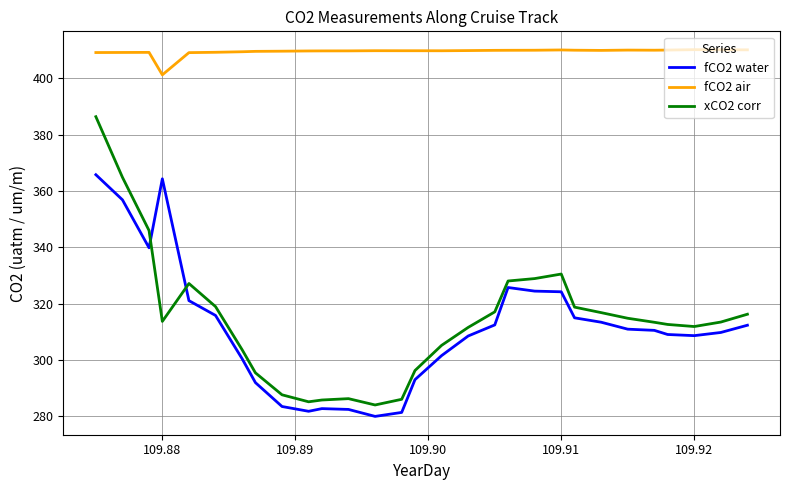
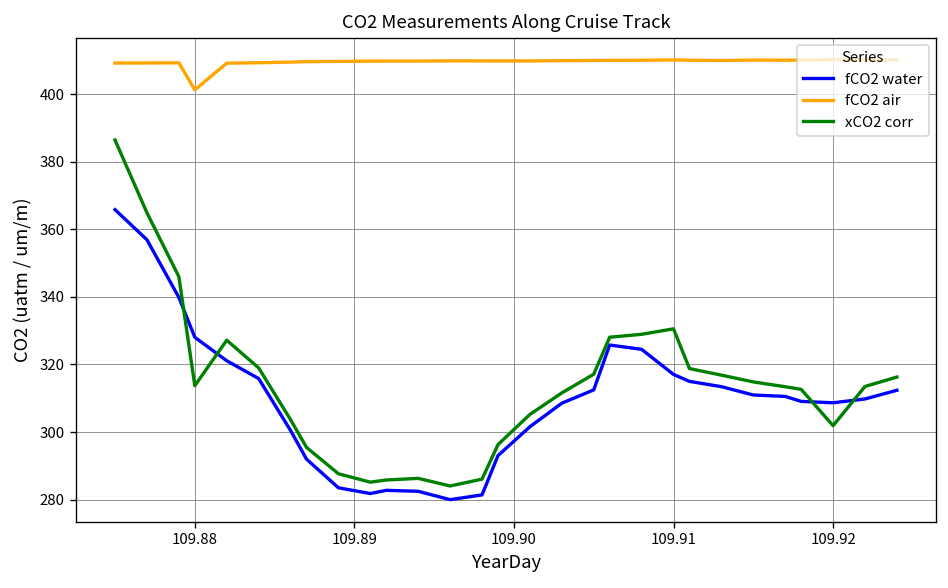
fCO2 water, 109.88: 364 -> 328
fCO2 water, 109.91: 324 -> 317
xCO2 corr, 109.92: 312 -> 302
